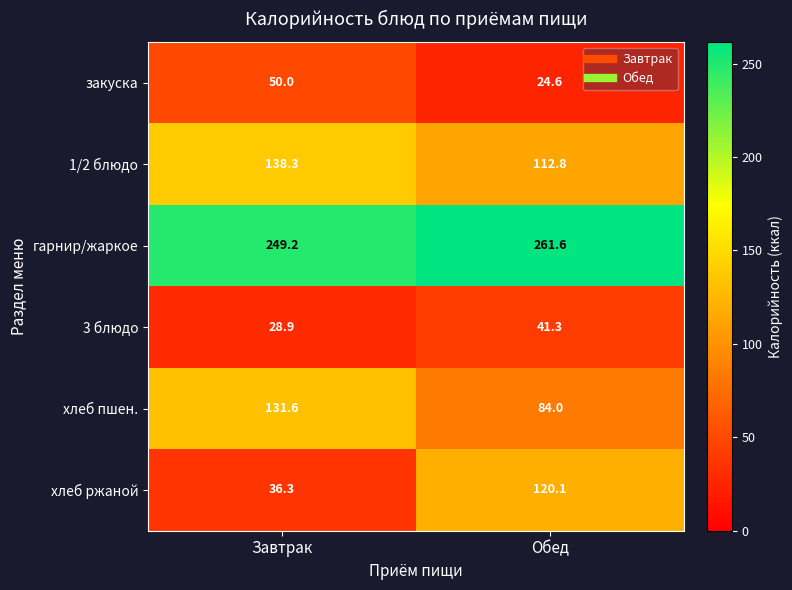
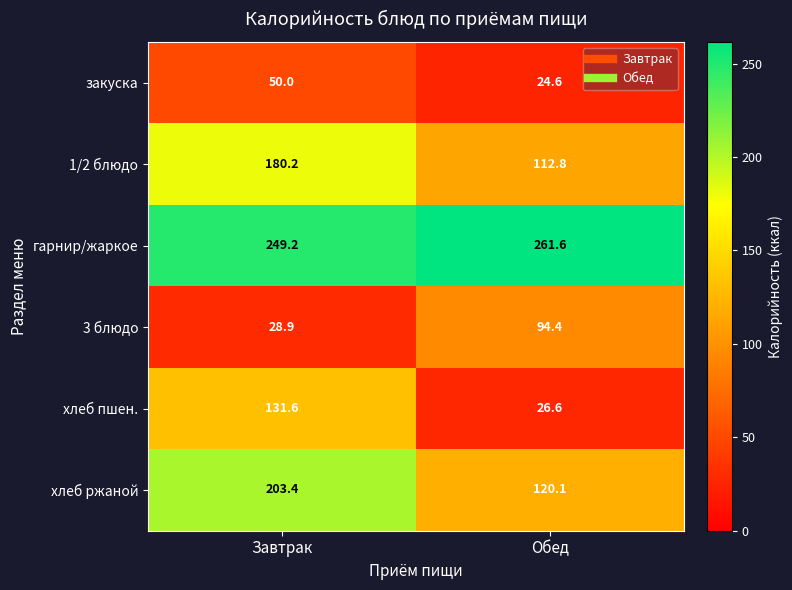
1/2 блюдо, Завтрак: 138.3 -> 180.2
3 блюдо, Обед: 41.3 -> 94.4
хлеб пшен., Обед: 84.0 -> 26.6
хлеб ржаной, Завтрак: 36.3 -> 203.4
